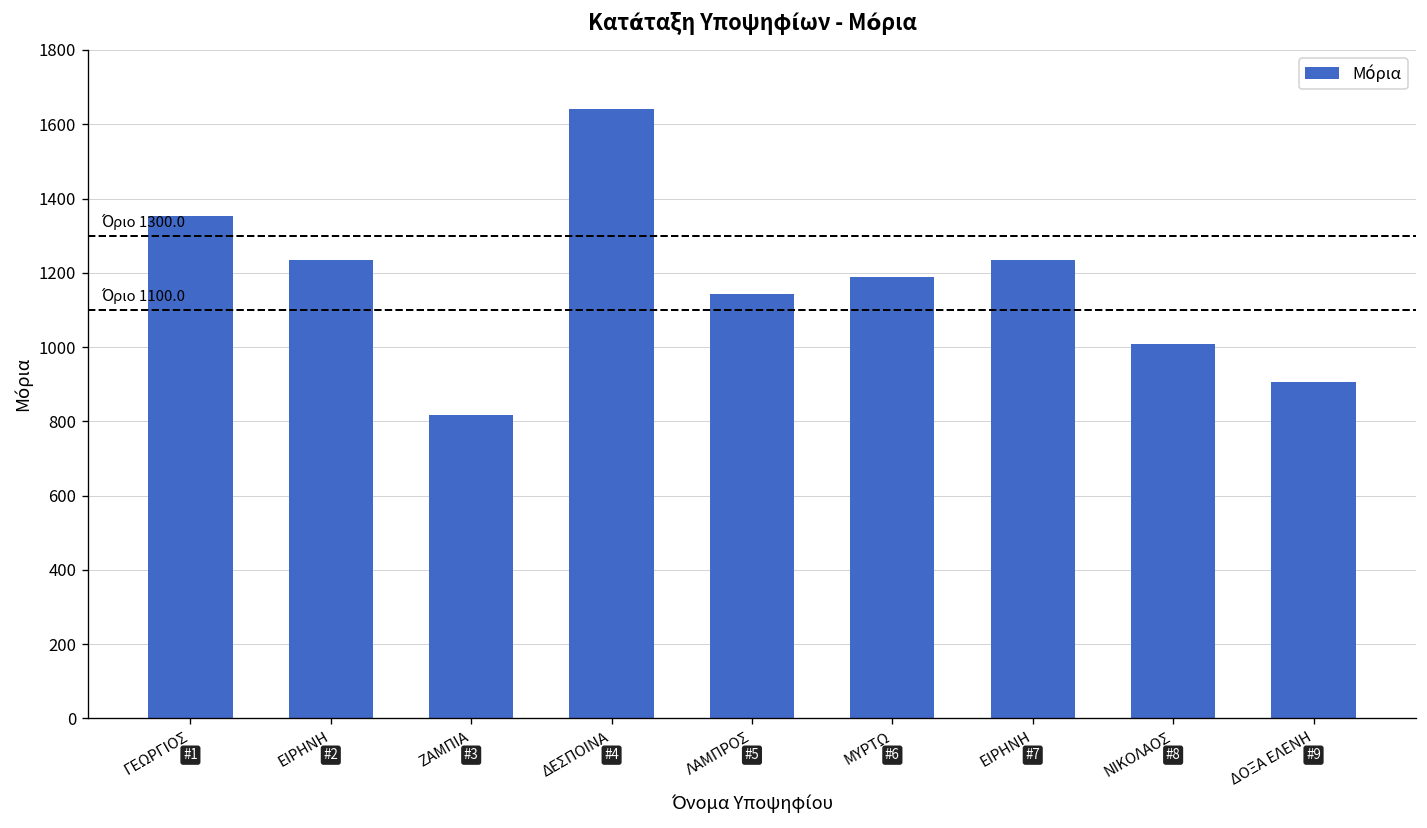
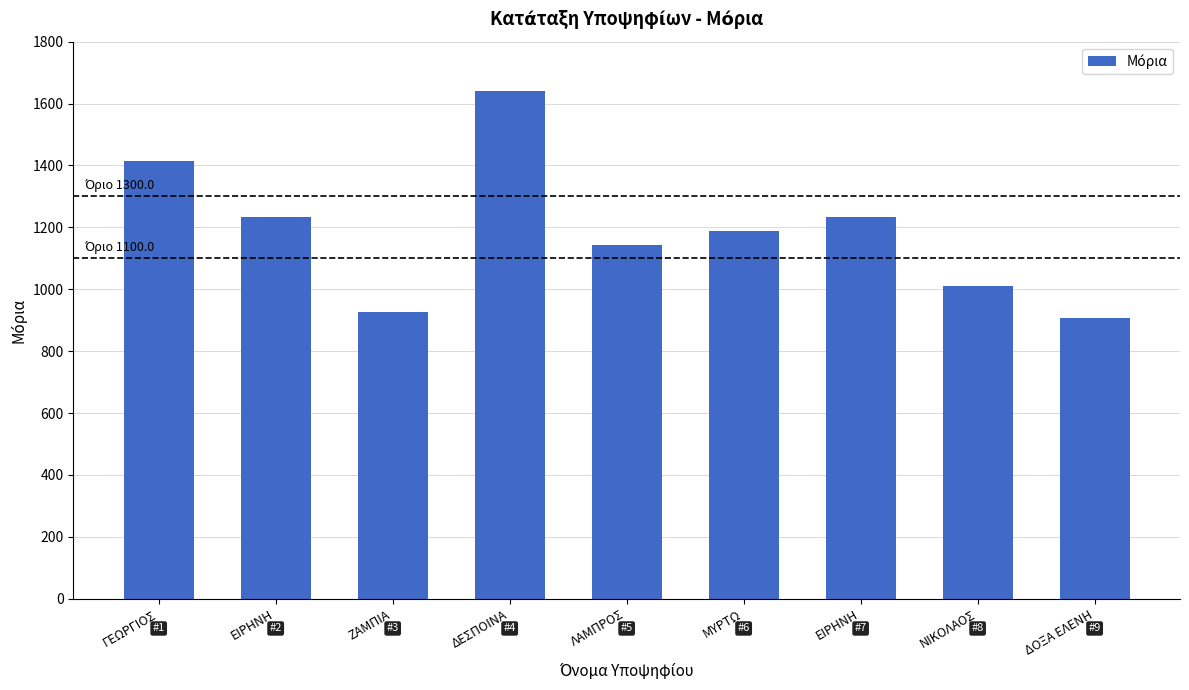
ΓΕΩΡΓΙΟΣ: 1350 -> 1420
ΖΑΜΠΙΑ: 820 -> 930
